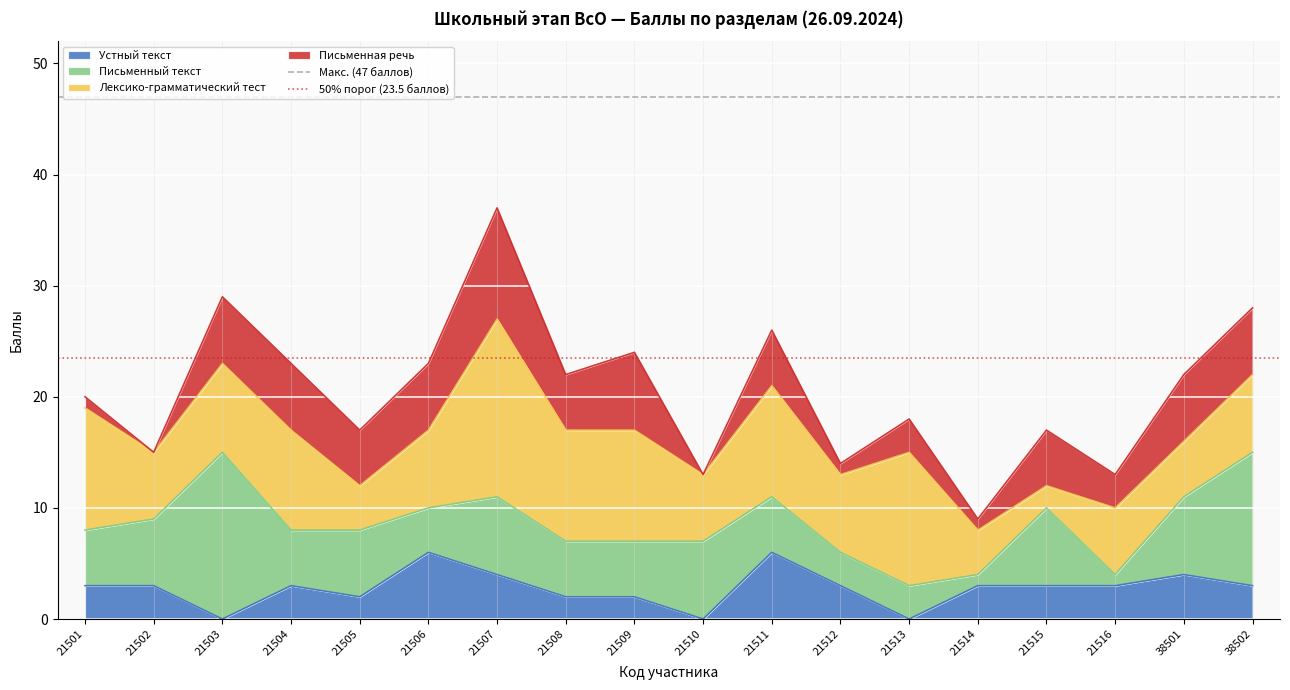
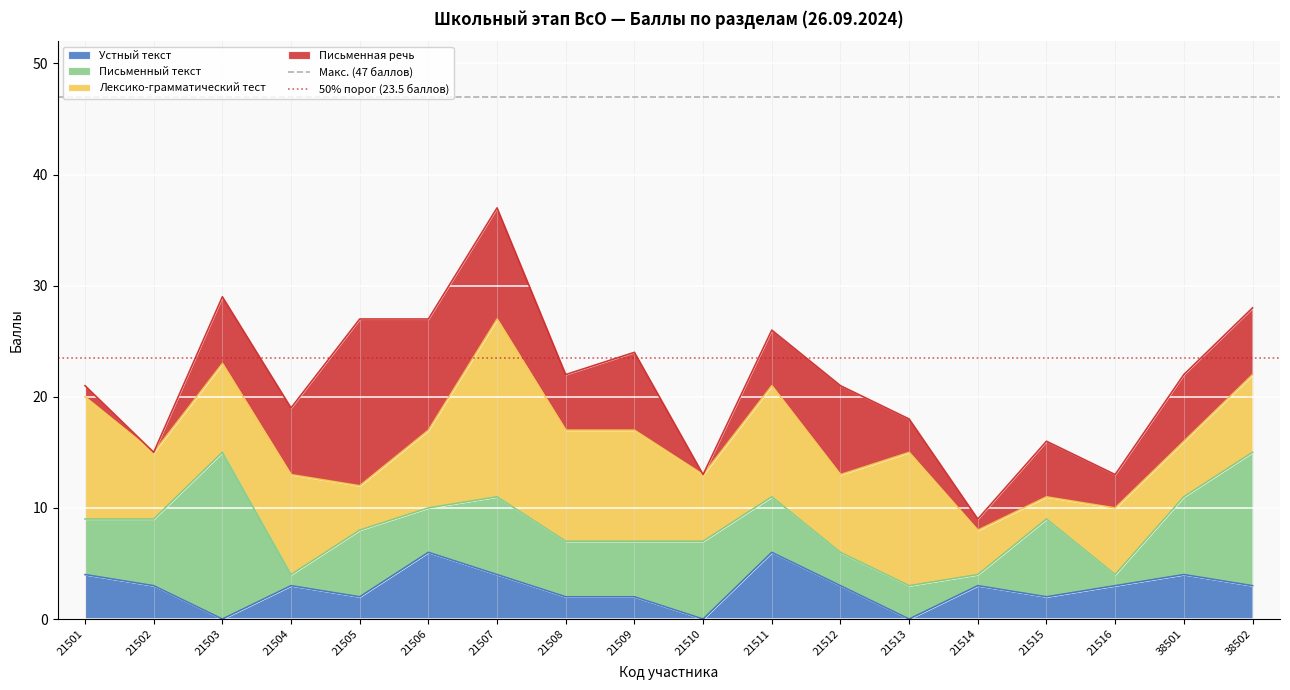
Устный текст, 21501: 3 -> 4
Письменный текст, 21504: 5 -> 1
Письменная речь, 21505: 5 -> 15
Письменная речь, 21506: 6 -> 10
Письменная речь, 21512: 1 -> 8
Устный текст, 21515: 3 -> 2
